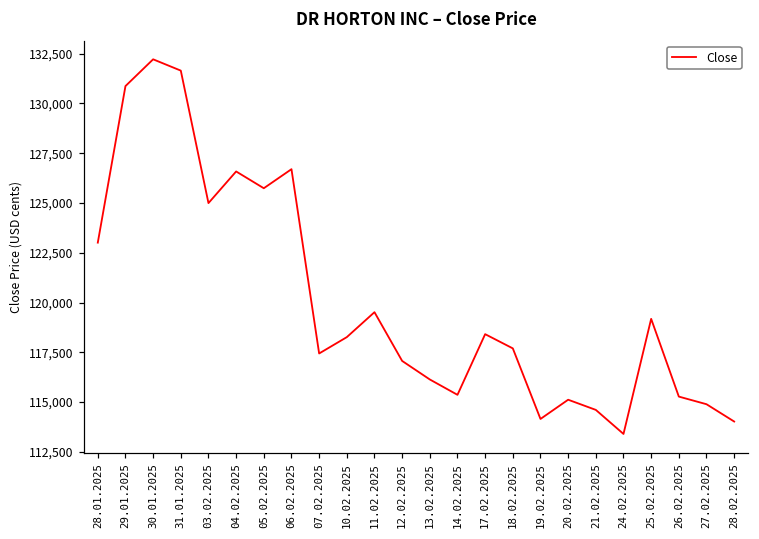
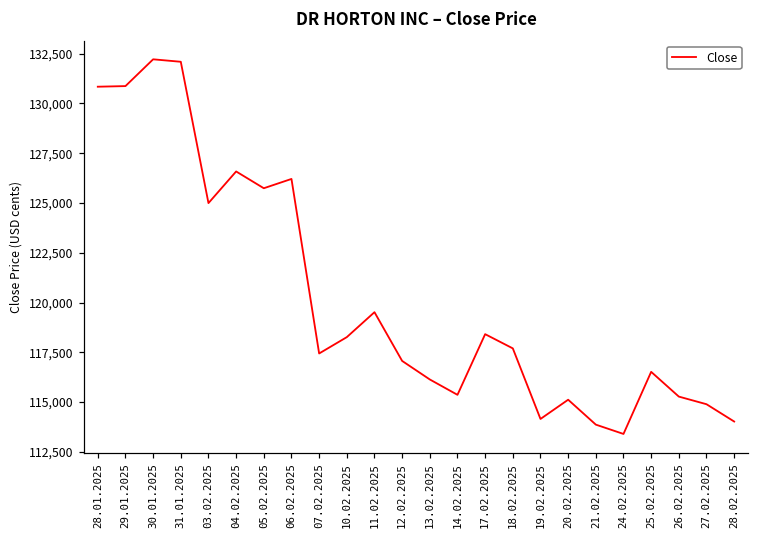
28.01.2025: 123,000 -> 130,800
31.01.2025: 131,600 -> 132,100
06.02.2025: 126,700 -> 126,200
21.02.2025: 114,600 -> 113,900
25.02.2025: 119,200 -> 116,500
